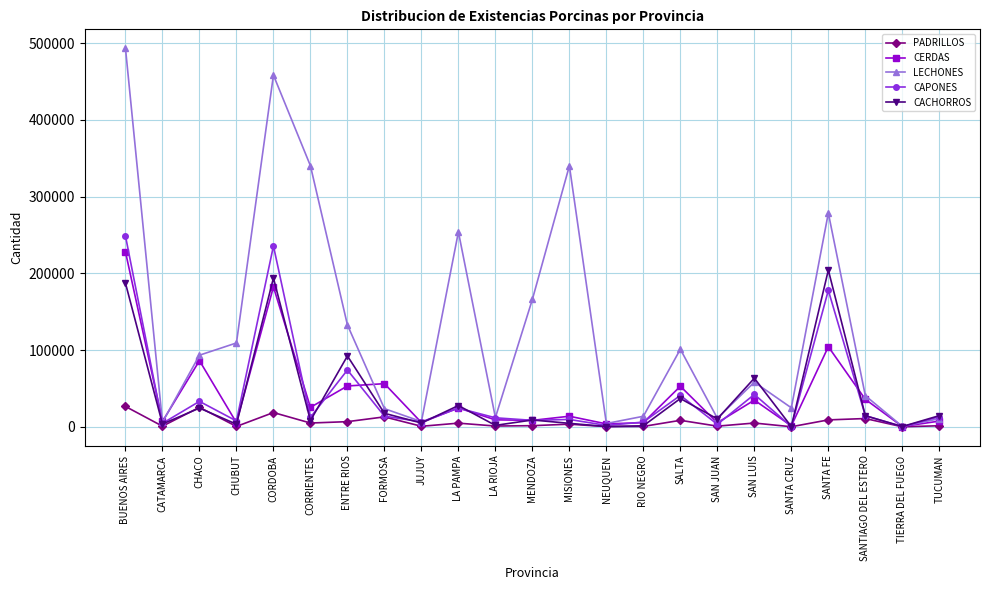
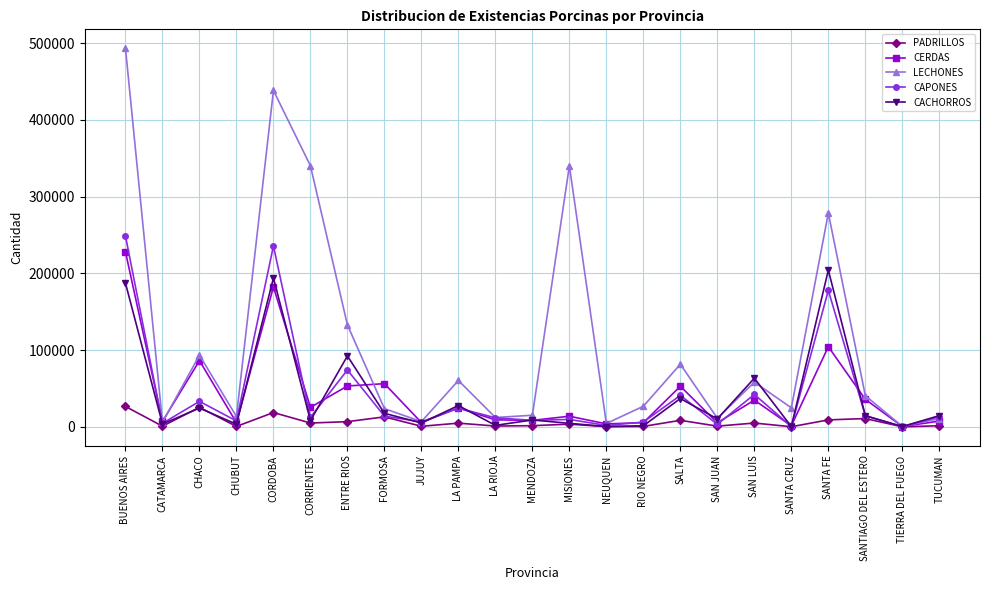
LECHONES, CHUBUT: 110000 -> 10000
LECHONES, CORDOBA: 460000 -> 440000
LECHONES, LA PAMPA: 250000 -> 60000
LECHONES, MENDOZA: 170000 -> 20000
LECHONES, RIO NEGRO: 10000 -> 30000
LECHONES, SALTA: 100000 -> 80000
